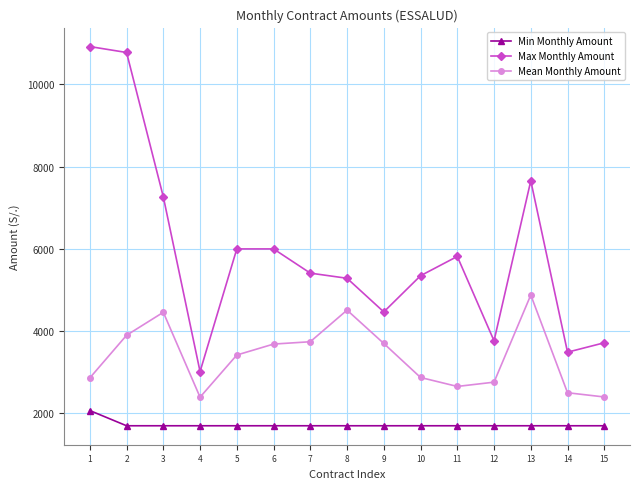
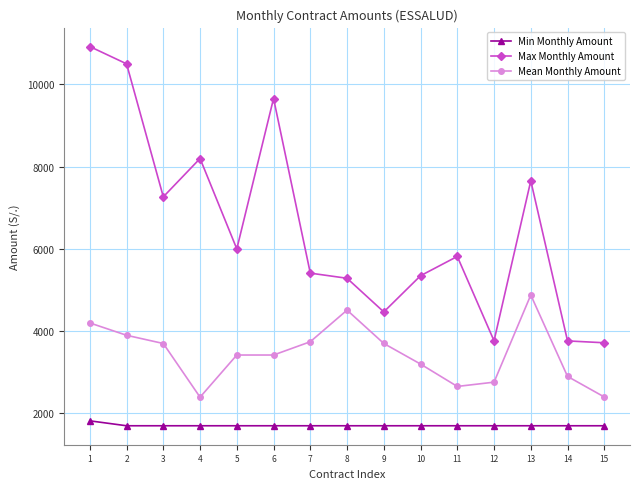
Min Monthly Amount, 1: 2100 -> 1800
Mean Monthly Amount, 1: 2900 -> 4200
Max Monthly Amount, 2: 10800 -> 10500
Mean Monthly Amount, 3: 4500 -> 3700
Max Monthly Amount, 4: 3000 -> 8200
Max Monthly Amount, 6: 6000 -> 9700
Mean Monthly Amount, 6: 3700 -> 3400
Mean Monthly Amount, 10: 2900 -> 3200
Max Monthly Amount, 14: 3500 -> 3800
Mean Monthly Amount, 14: 2500 -> 2900
